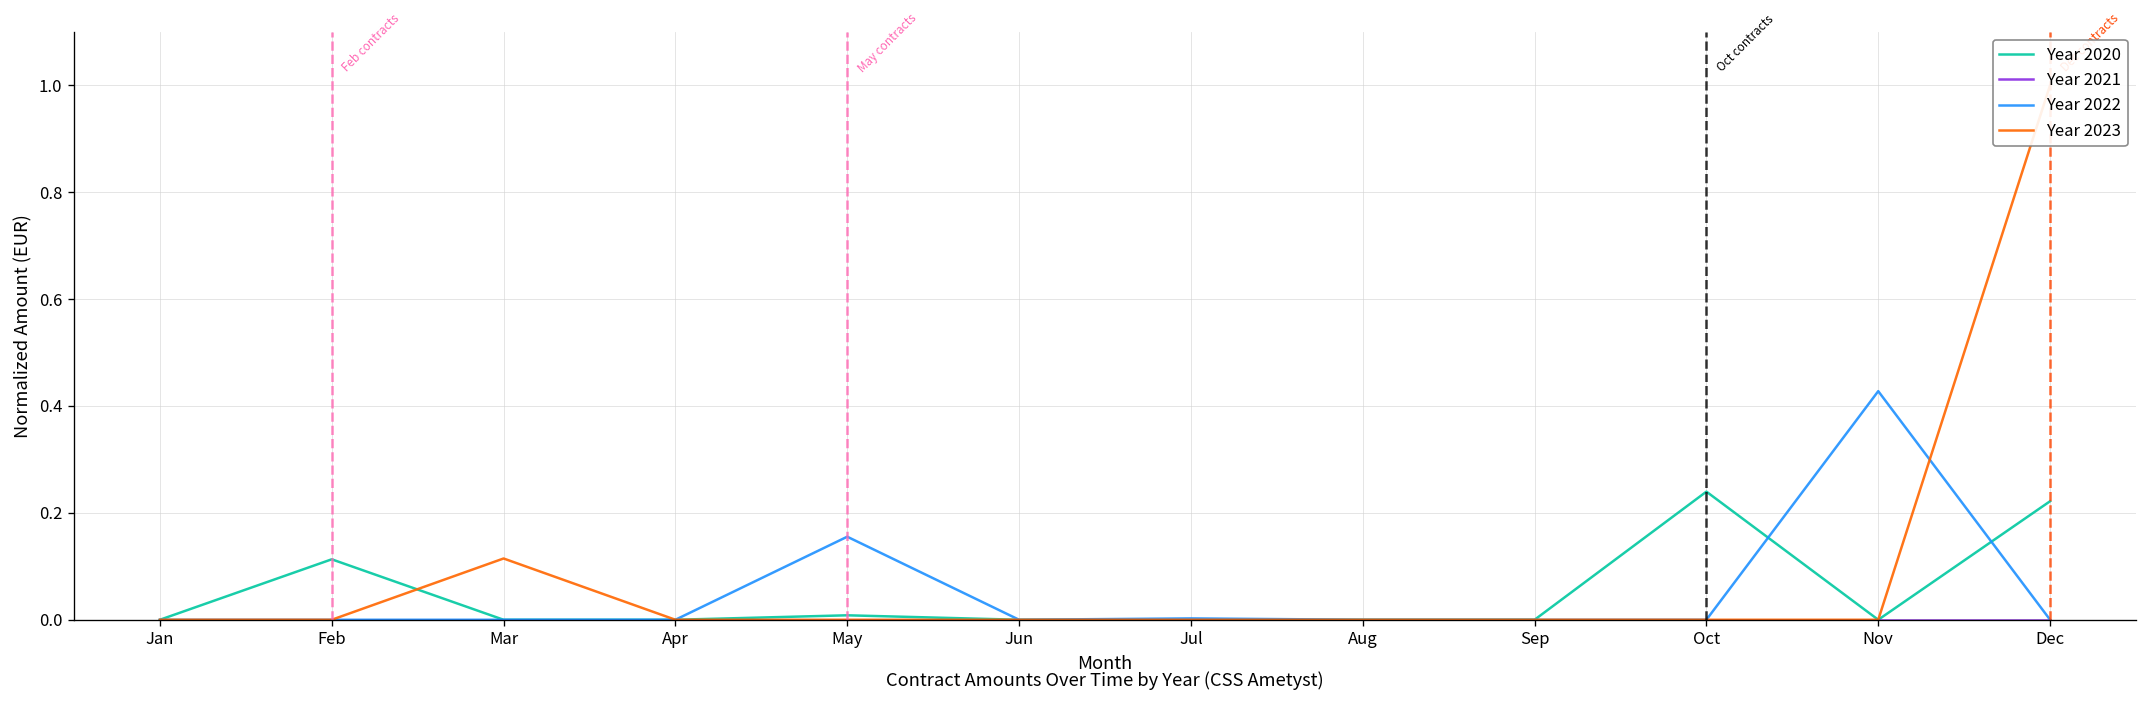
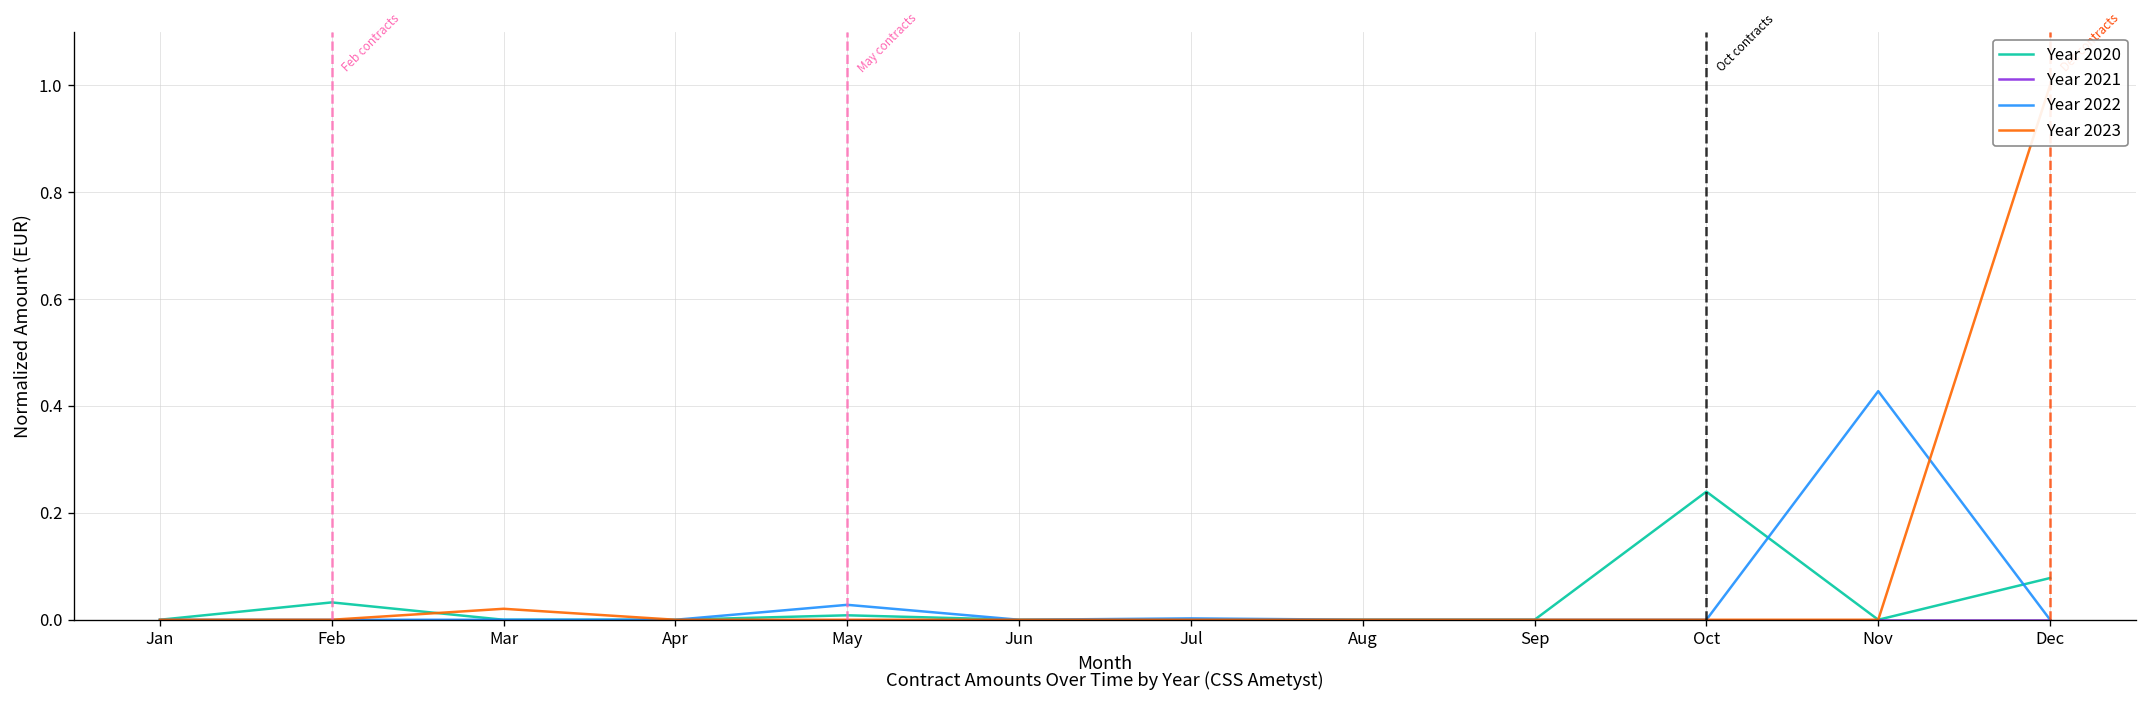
Year 2020, Feb: 0.11 -> 0.03
Year 2023, Mar: 0.11 -> 0.02
Year 2022, May: 0.16 -> 0.03
Year 2020, Dec: 0.22 -> 0.08
